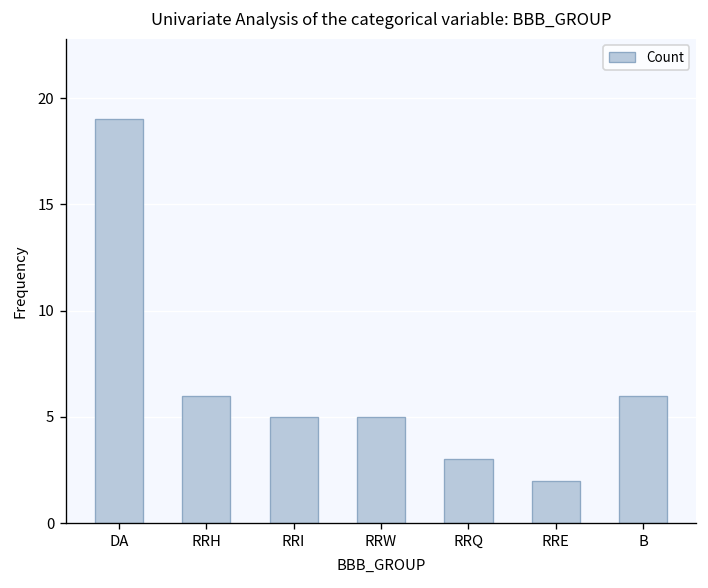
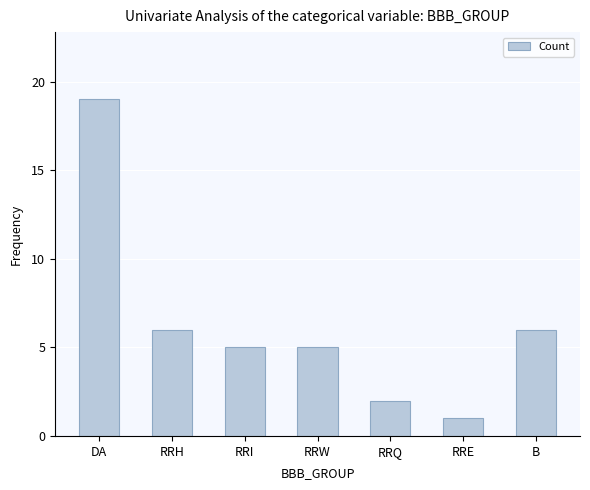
RRQ: 3 -> 2
RRE: 2 -> 1
